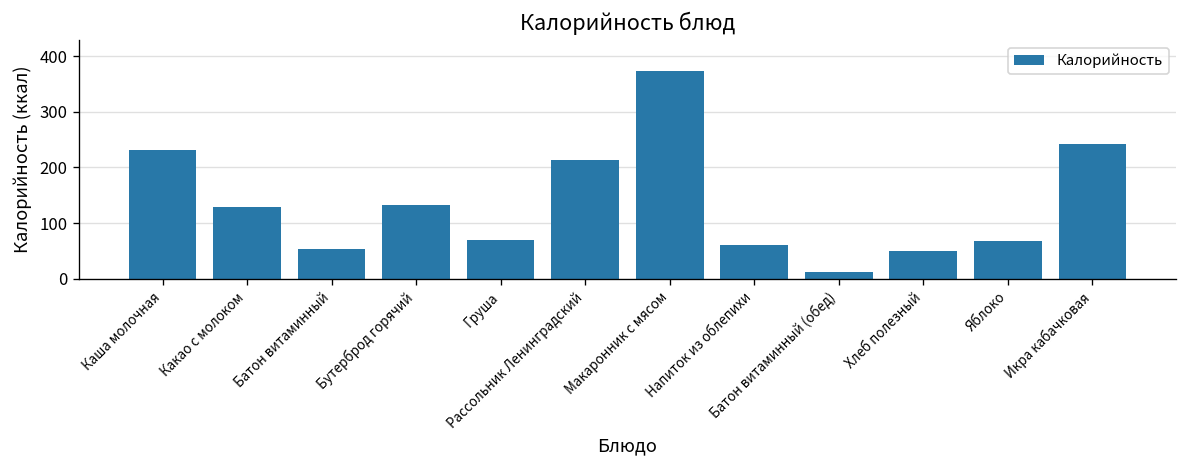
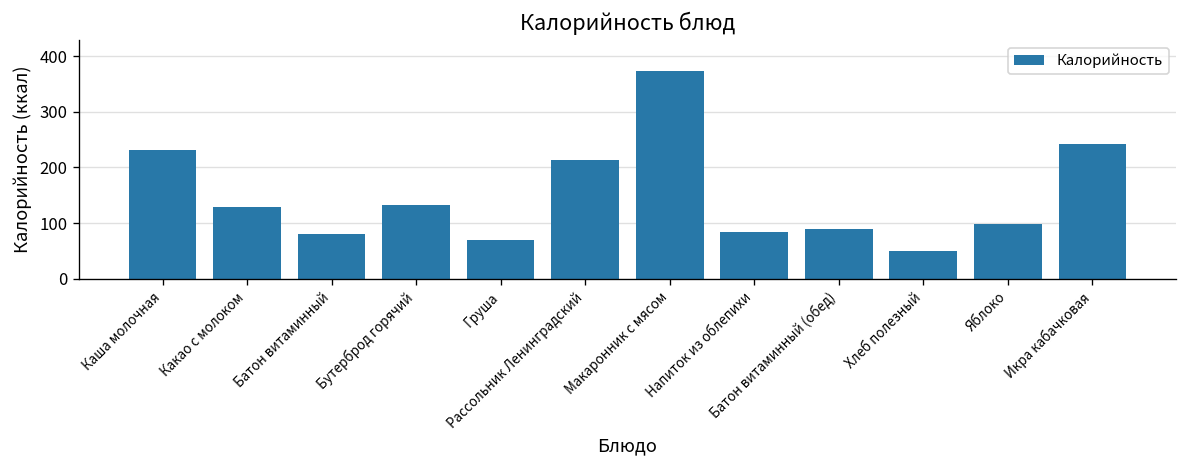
Батон витаминный: 50 -> 80
Напиток из облепихи: 60 -> 80
Батон витаминный (обед): 10 -> 90
Яблоко: 70 -> 100
